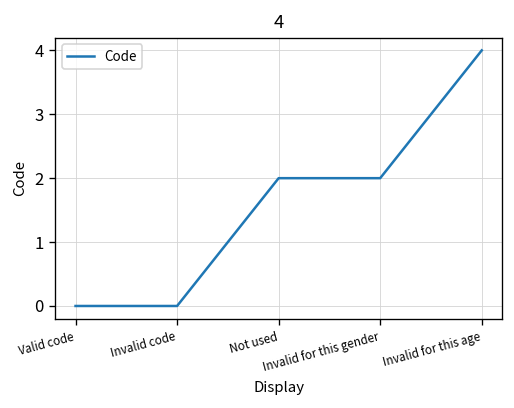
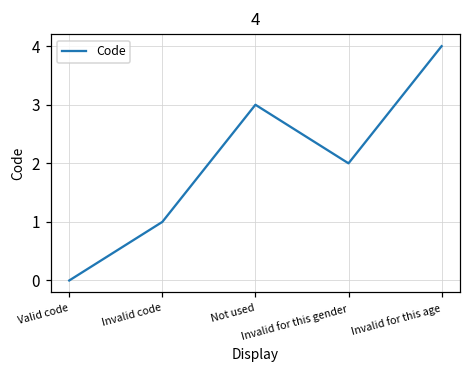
Invalid code: 0 -> 1
Not used: 2 -> 3
